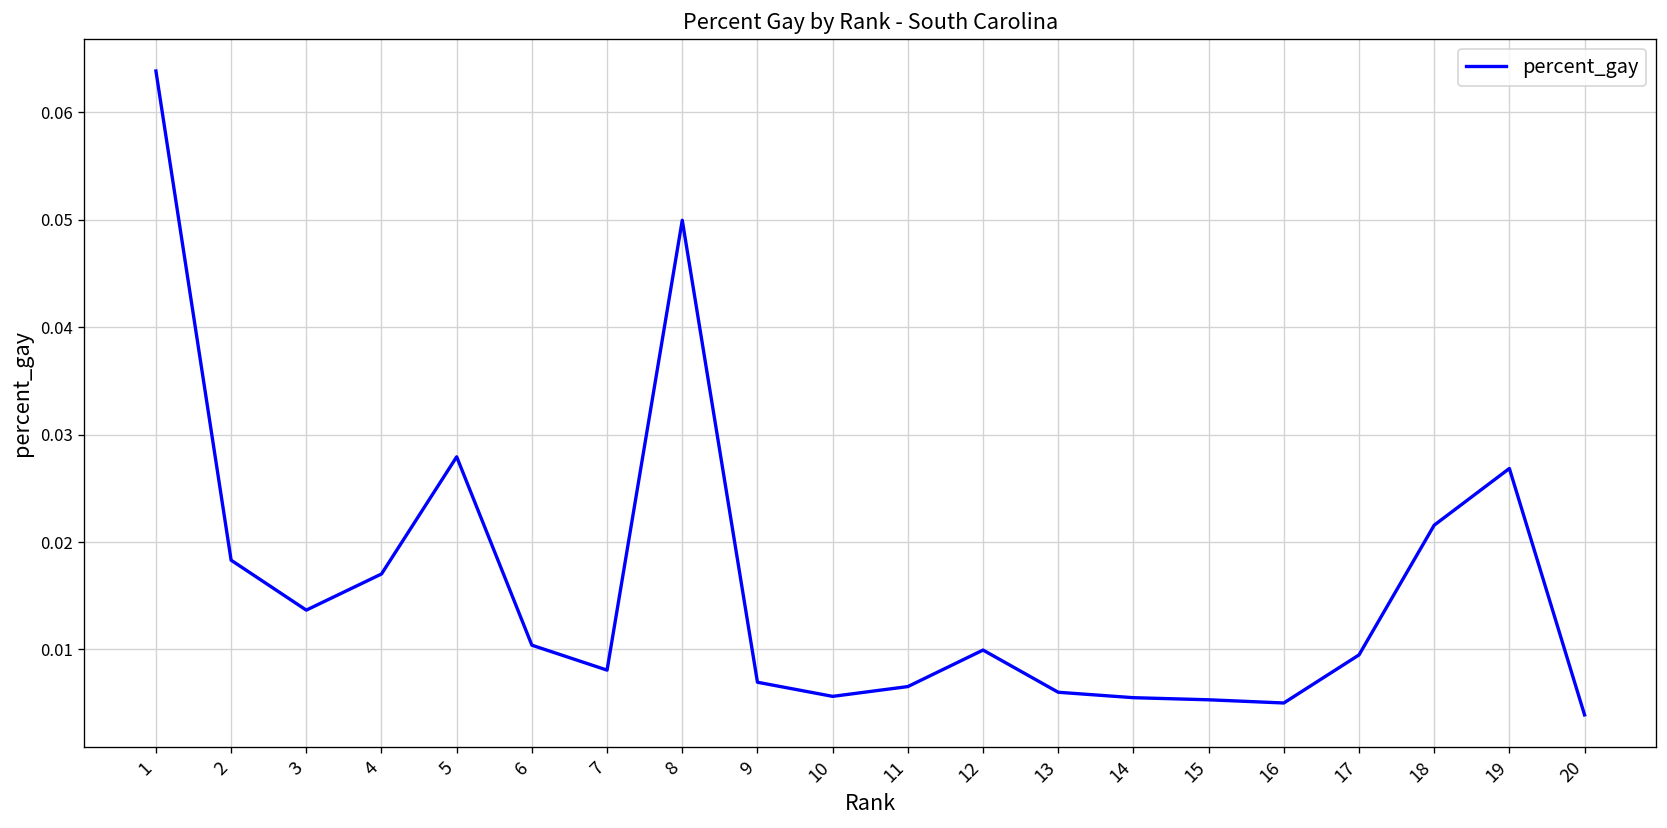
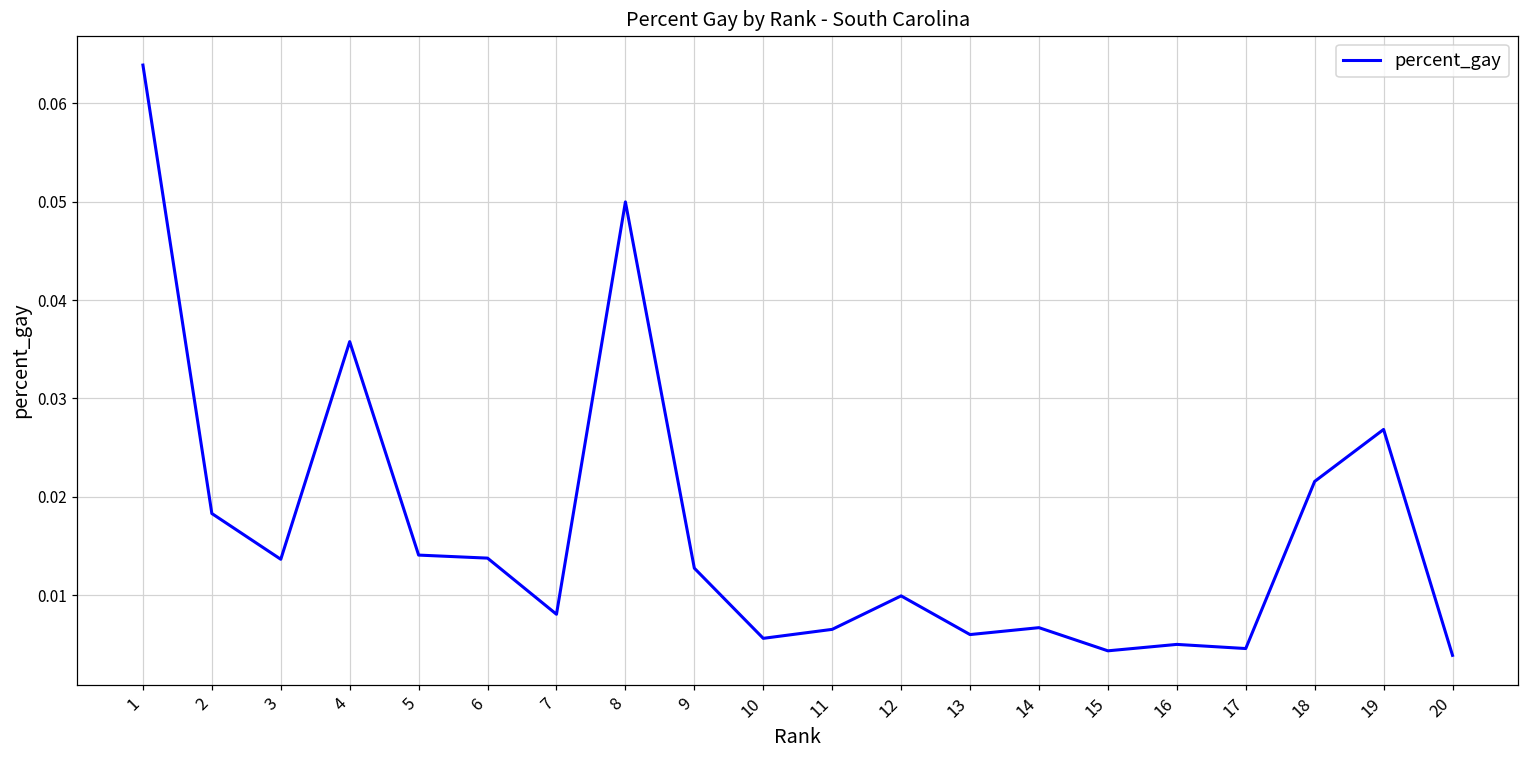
4: 0.017 -> 0.036
5: 0.028 -> 0.014
6: 0.010 -> 0.014
9: 0.007 -> 0.013
14: 0.006 -> 0.007
15: 0.005 -> 0.004
17: 0.009 -> 0.005
